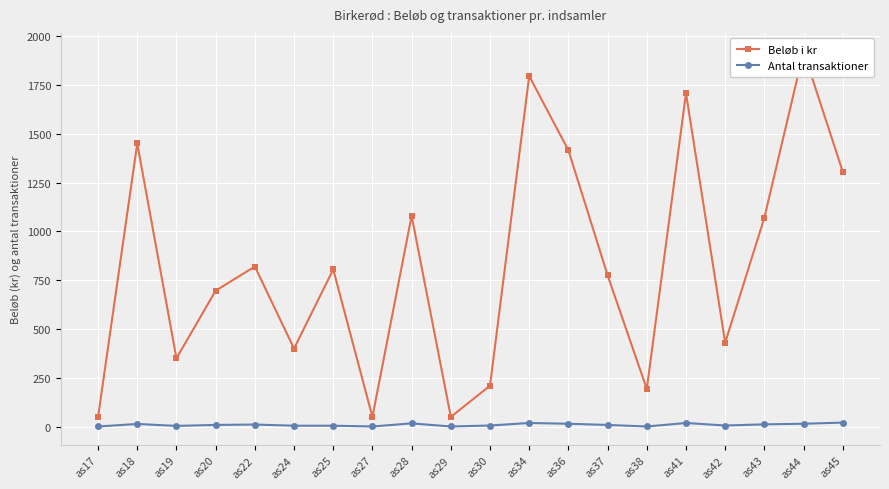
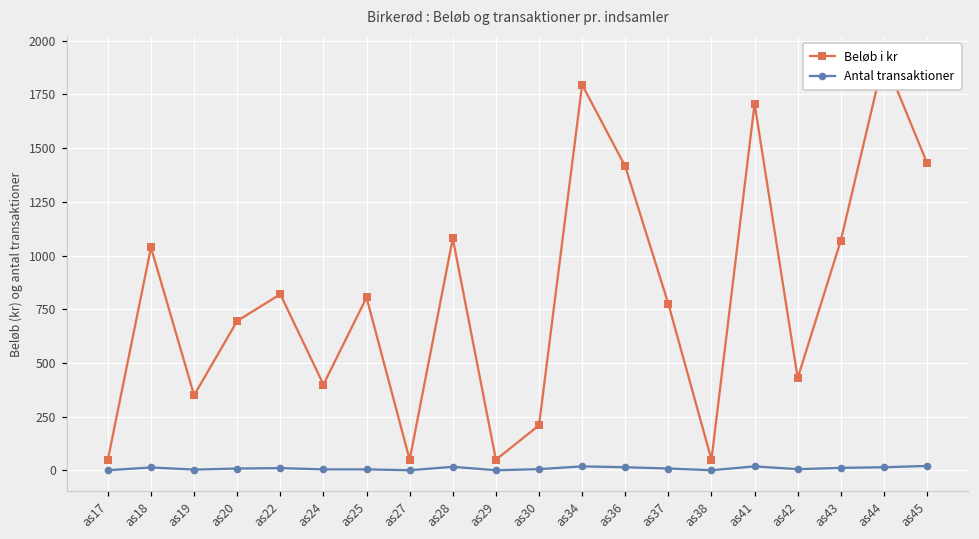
Beløb i kr, as18: 1450 -> 1040
Beløb i kr, as38: 190 -> 50
Beløb i kr, as45: 1310 -> 1430
